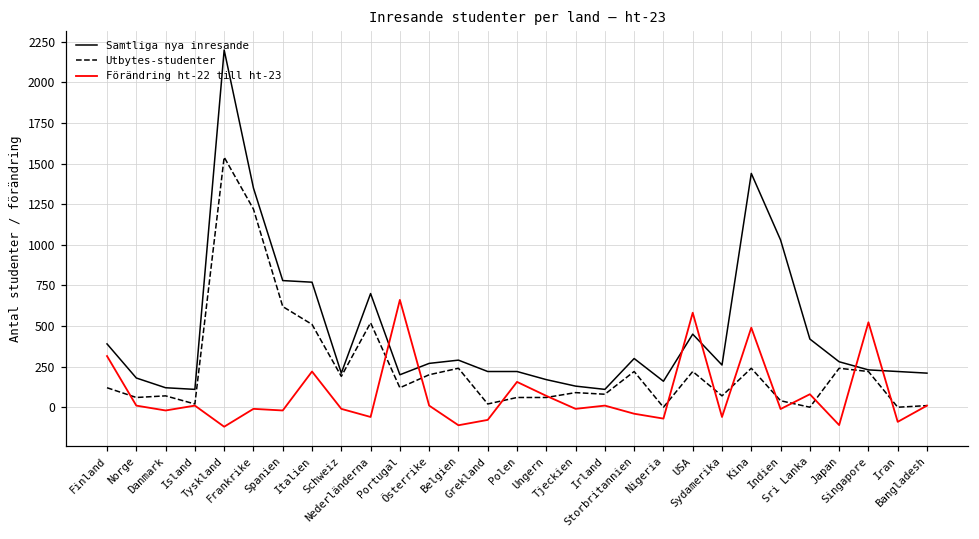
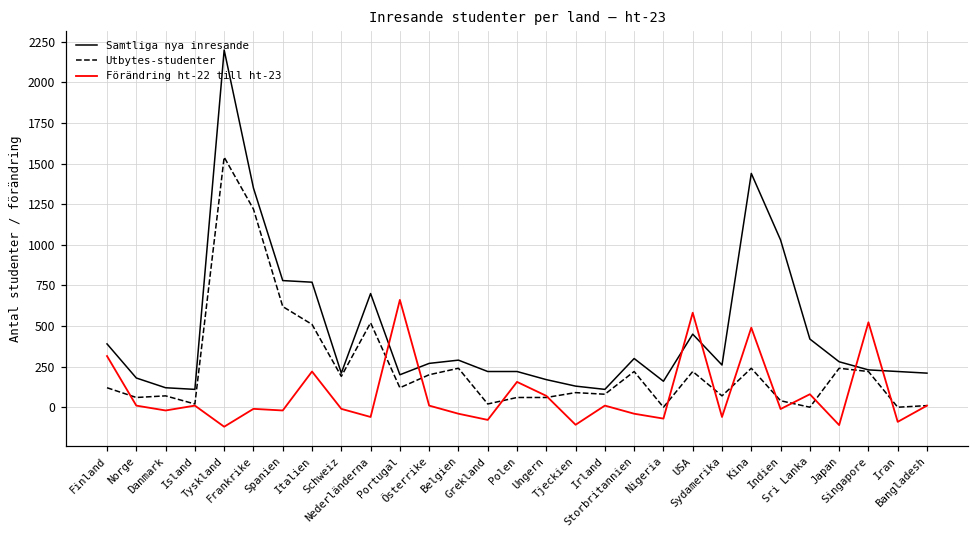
Förändring ht-22 till ht-23, Belgien: -110 -> -40
Förändring ht-22 till ht-23, Tjeckien: -10 -> -110
